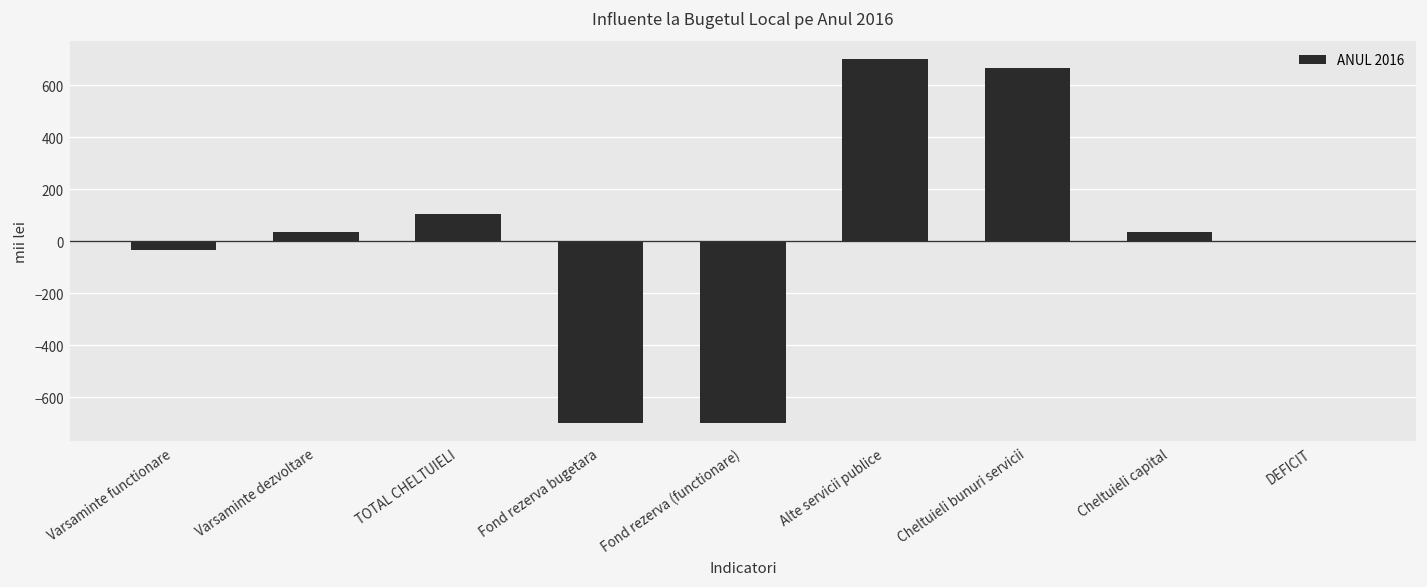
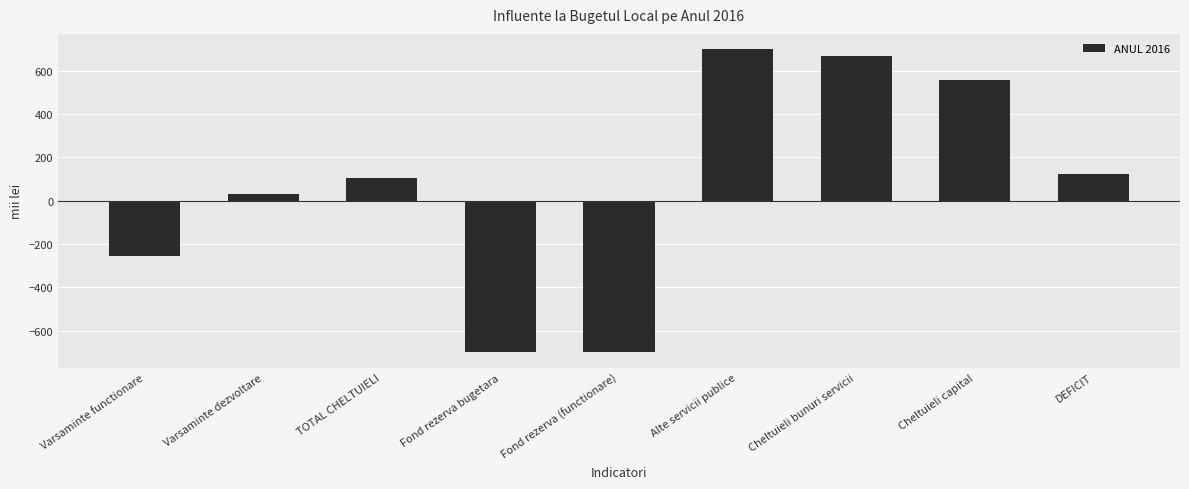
Varsaminte functionare: -30 -> -260
Cheltuieli capital: 30 -> 560
DEFICIT: 0 -> 120
